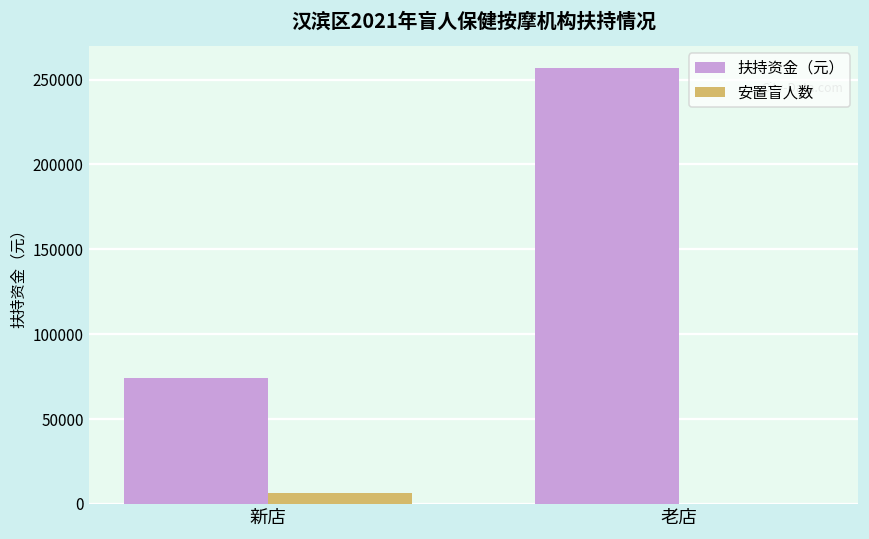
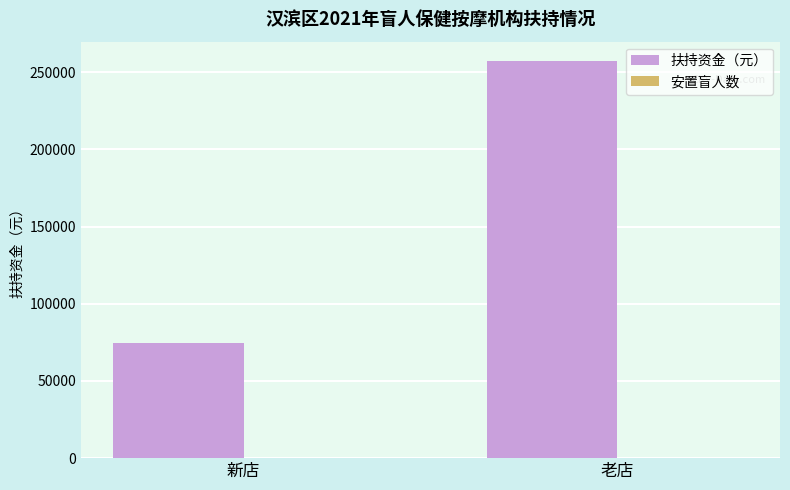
安置盲人数, 新店: 7000 -> 0
